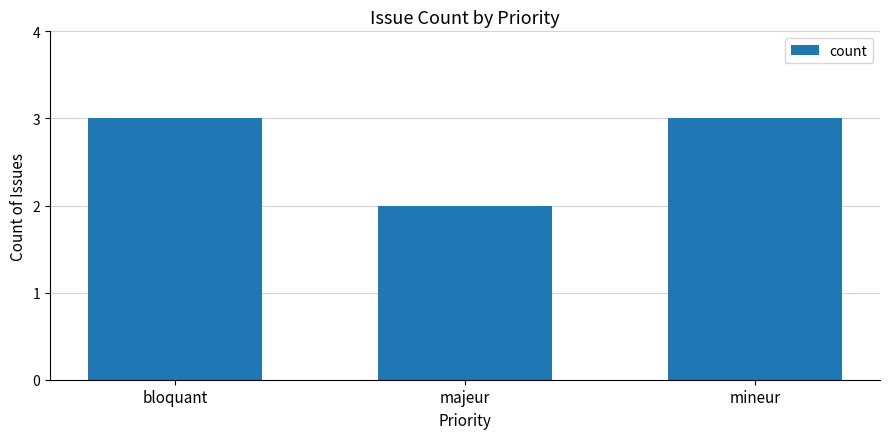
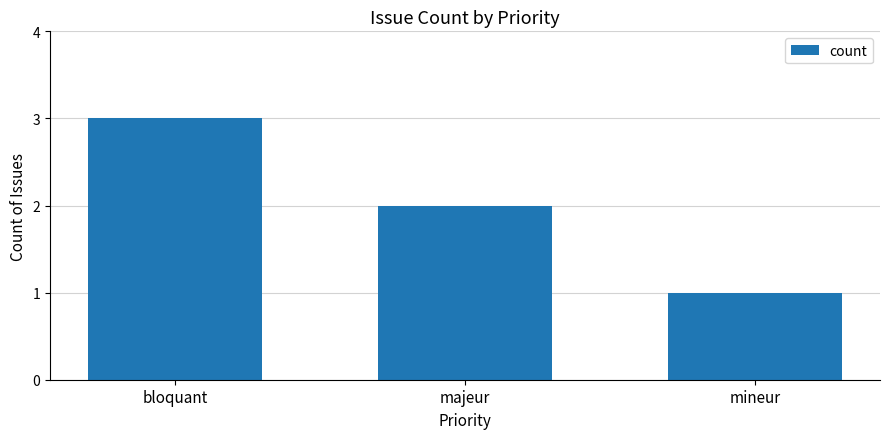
mineur: 3 -> 1
